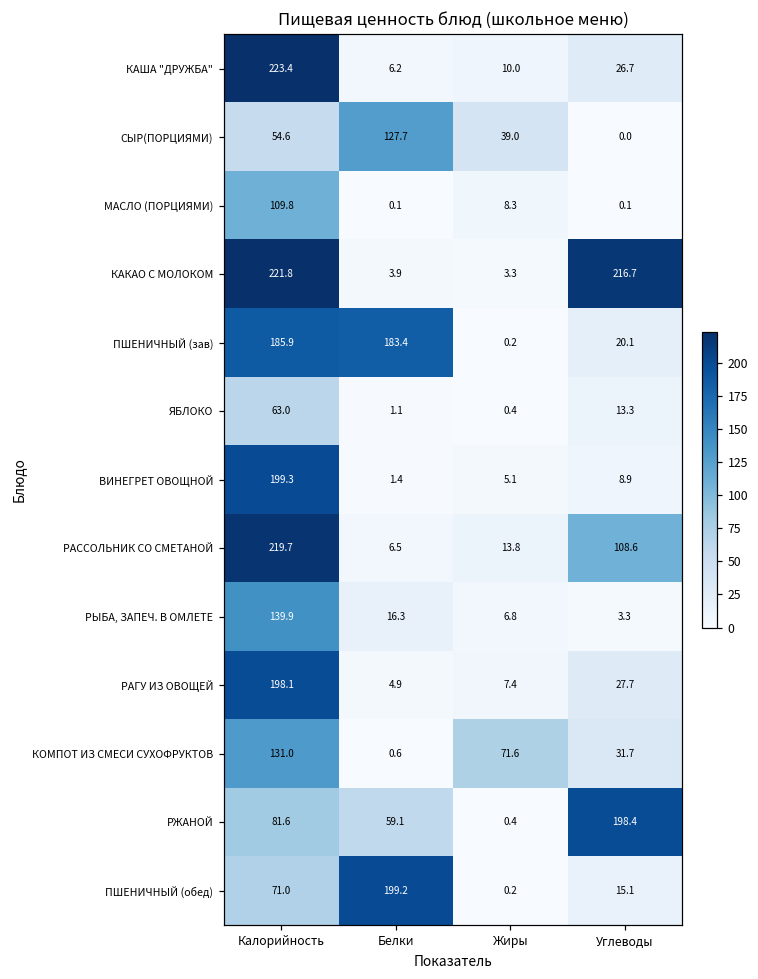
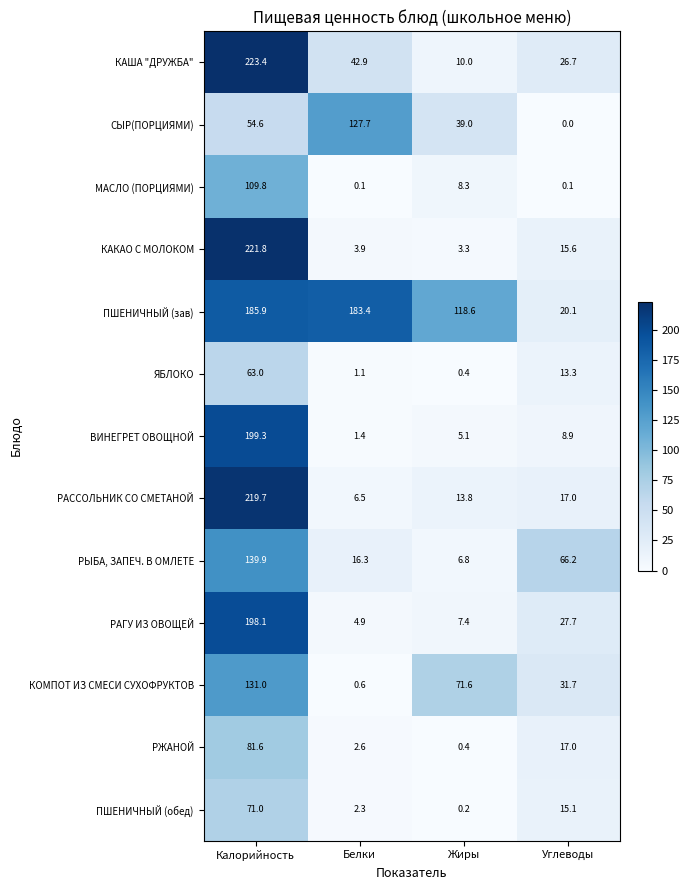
КАША "ДРУЖБА", Белки: 6.2 -> 42.9
КАКАО С МОЛОКОМ, Углеводы: 216.7 -> 15.6
ПШЕНИЧНЫЙ (зав), Жиры: 0.2 -> 118.6
РАССОЛЬНИК СО СМЕТАНОЙ, Углеводы: 108.6 -> 17.0
РЫБА, ЗАПЕЧ. В ОМЛЕТЕ, Углеводы: 3.3 -> 66.2
РЖАНОЙ, Белки: 59.1 -> 2.6
РЖАНОЙ, Углеводы: 198.4 -> 17.0
ПШЕНИЧНЫЙ (обед), Белки: 199.2 -> 2.3
